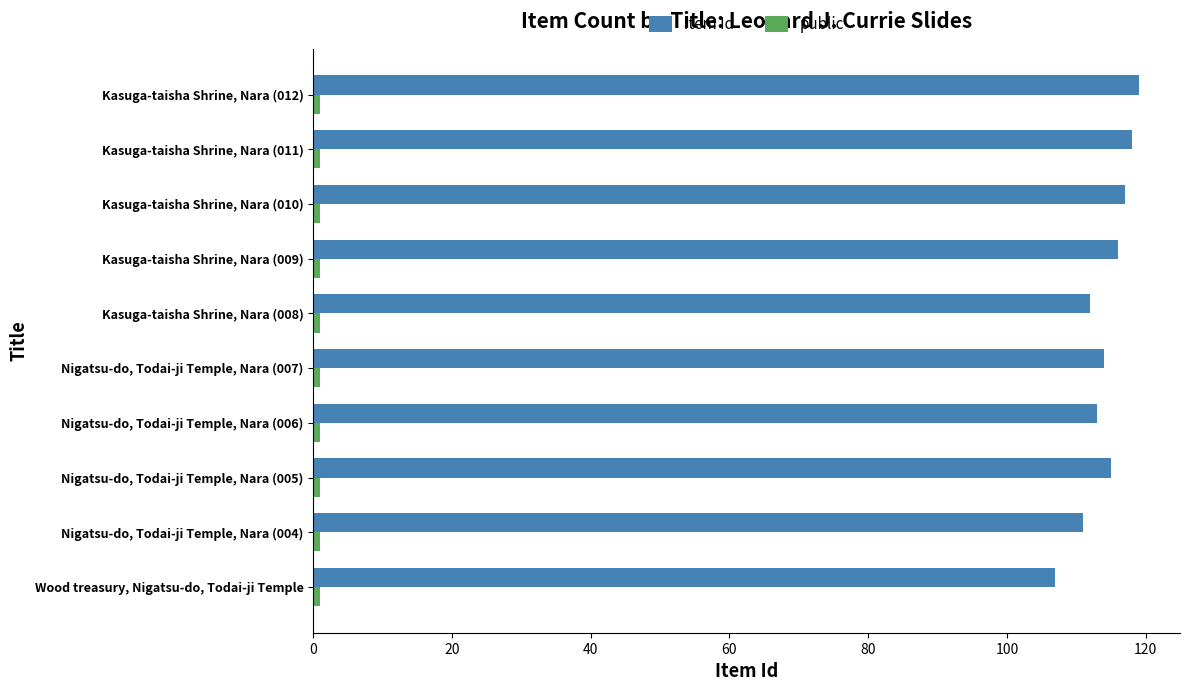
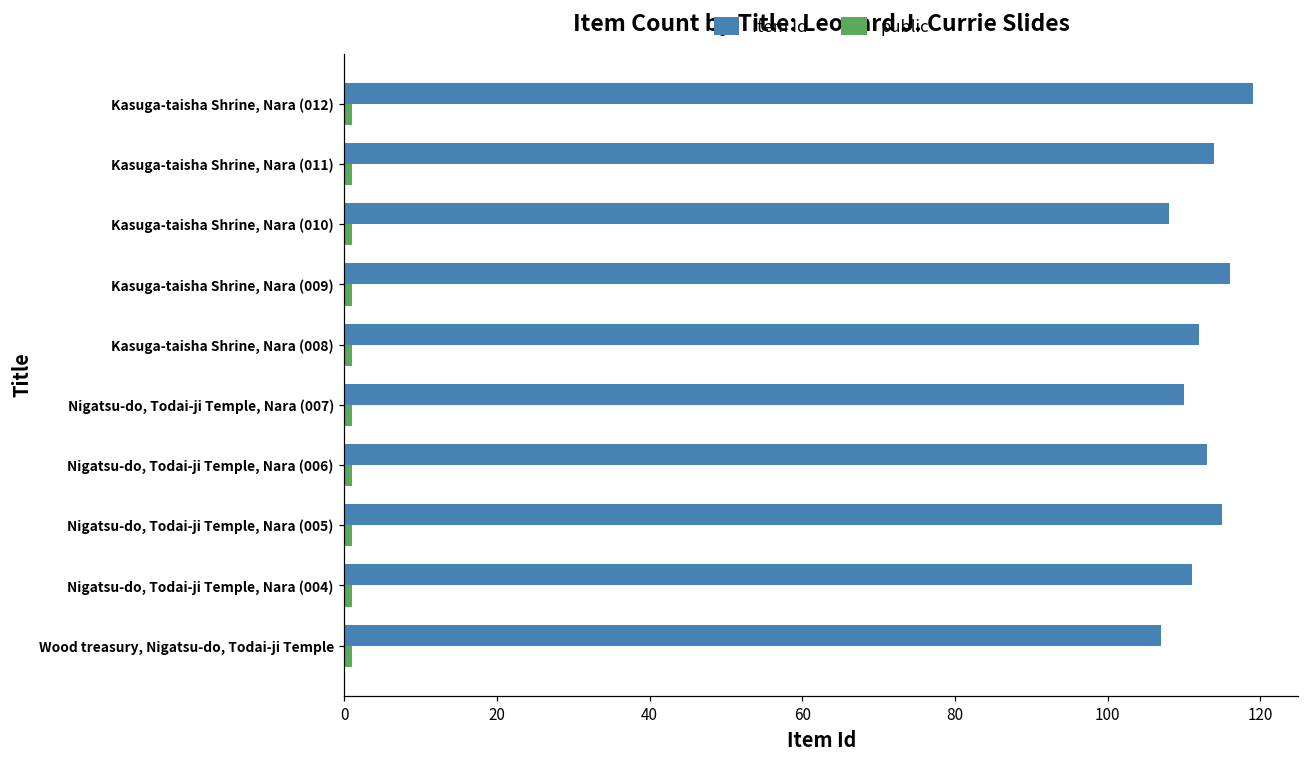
Item Id, Kasuga-taisha Shrine, Nara (011): 118 -> 114
Item Id, Kasuga-taisha Shrine, Nara (010): 117 -> 108
Item Id, Nigatsu-do, Todai-ji Temple, Nara (007): 114 -> 110
